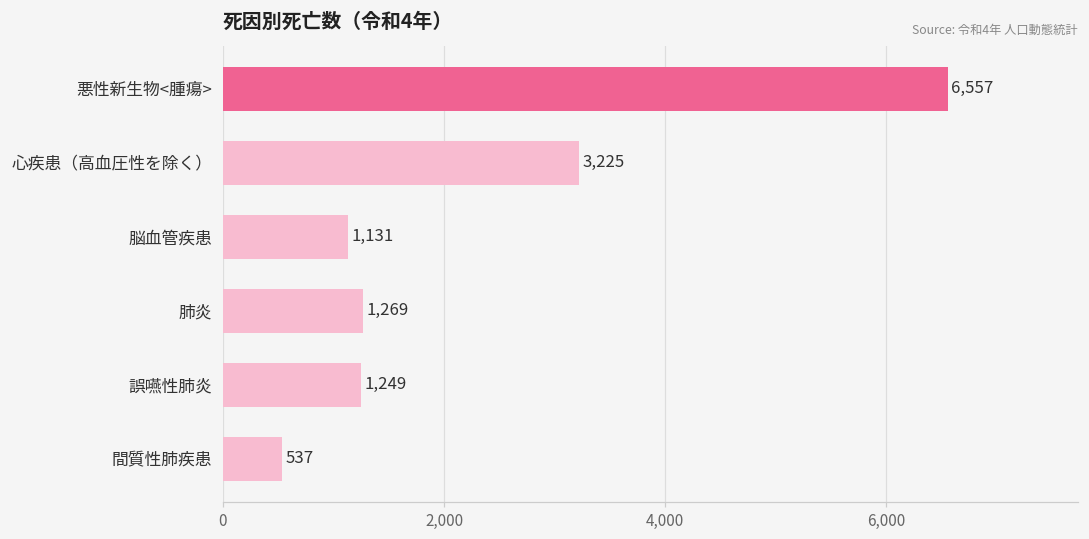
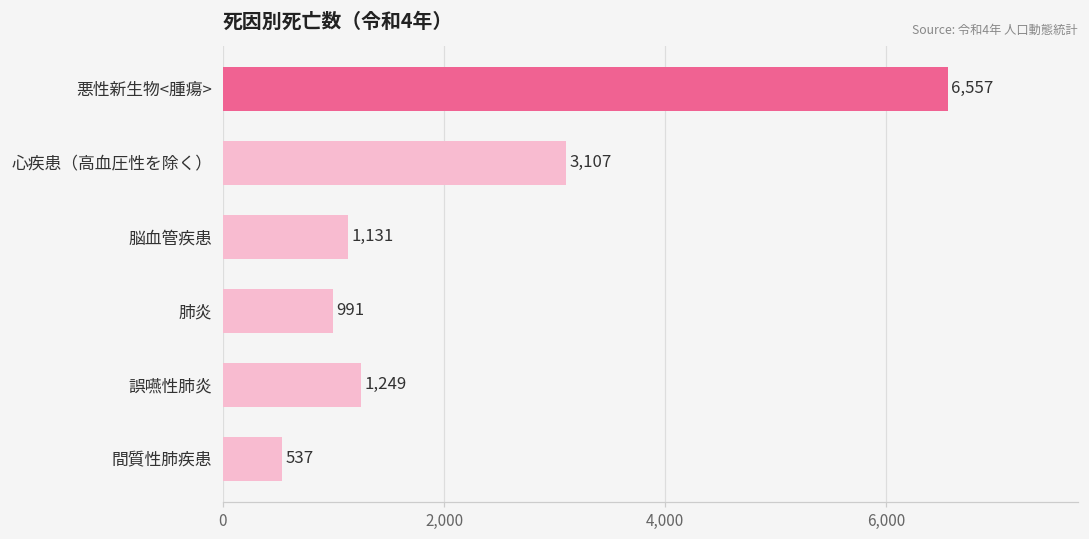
心疾患（高血圧性を除く）: 3,225 -> 3,107
肺炎: 1,269 -> 991
